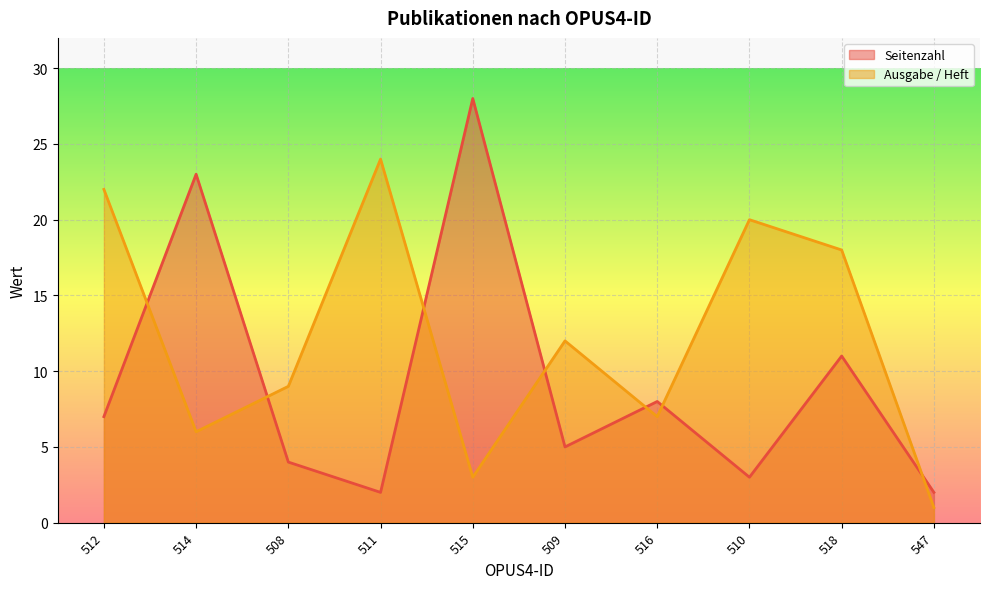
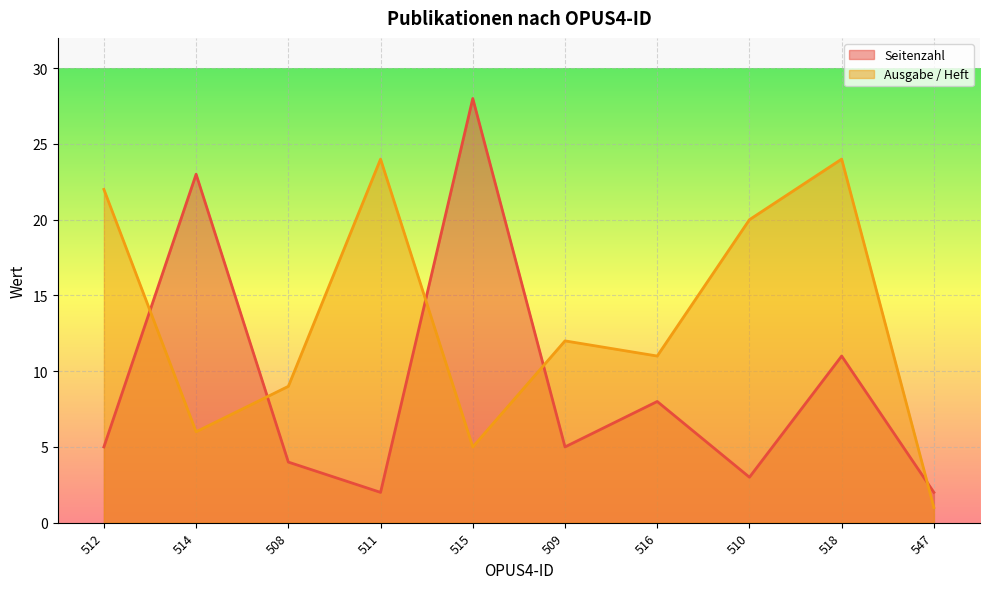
Seitenzahl, 512: 7 -> 5
Ausgabe / Heft, 515: 3 -> 5
Ausgabe / Heft, 516: 7 -> 11
Ausgabe / Heft, 518: 18 -> 24
